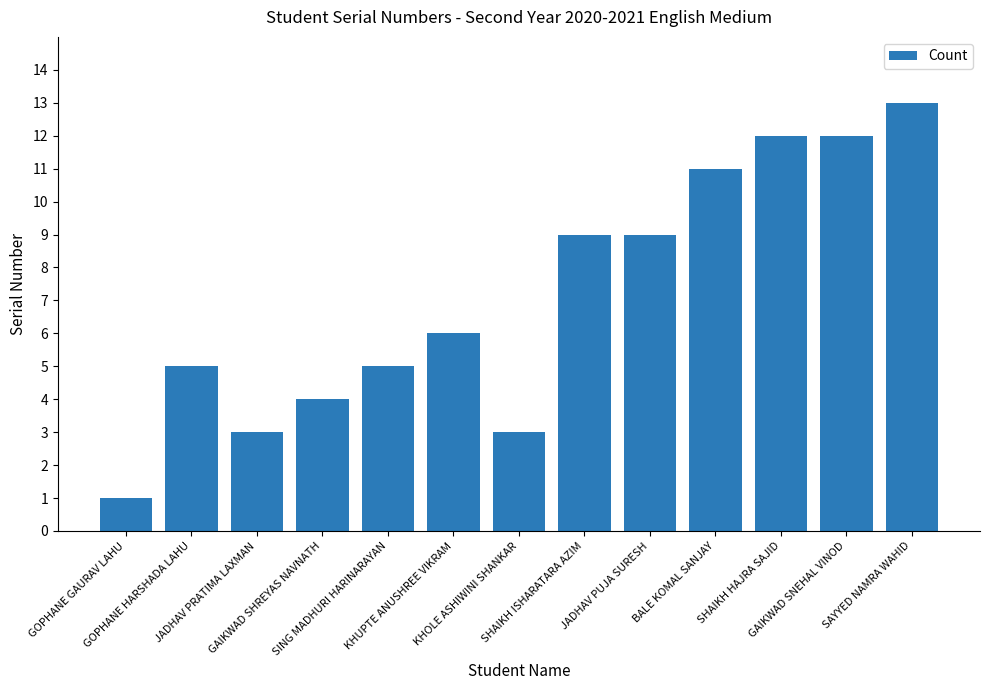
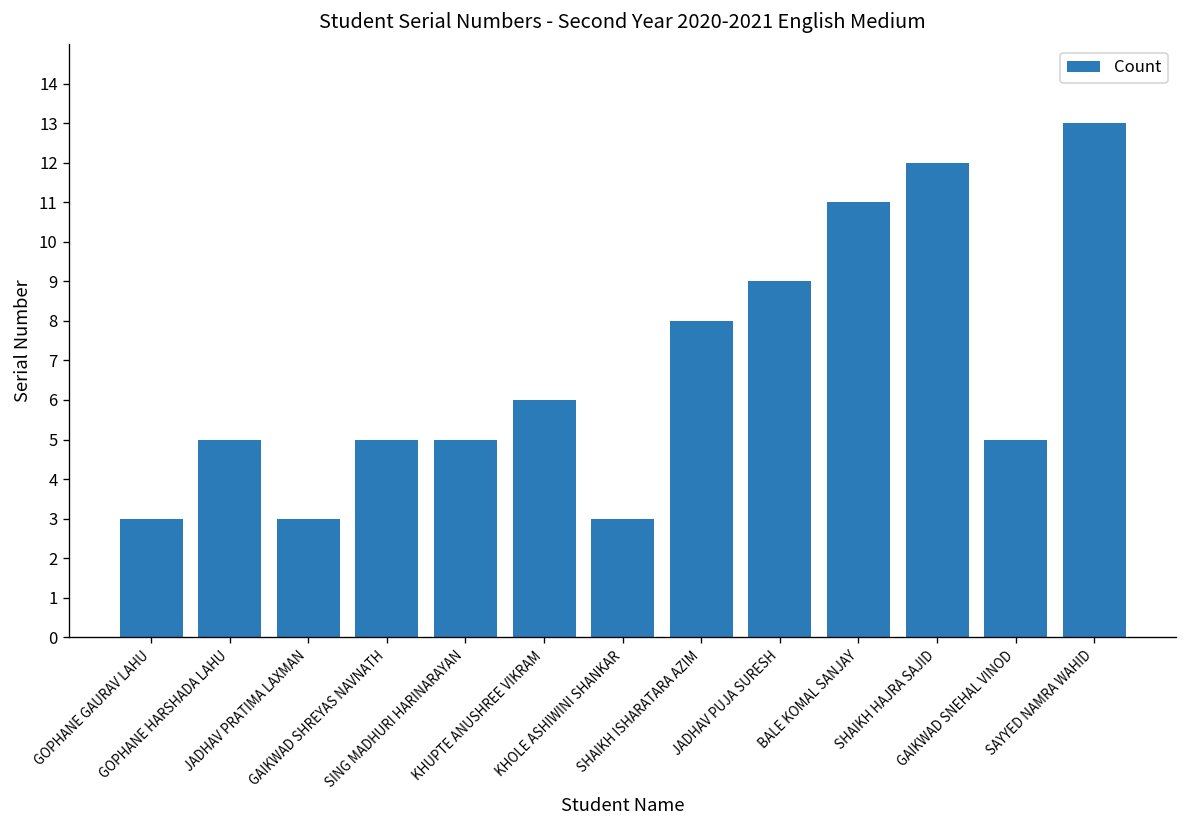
GOPHANE GAURAV LAHU: 1 -> 3
GAIKWAD SHREYAS NAVNATH: 4 -> 5
SHAIKH ISHARATARA AZIM: 9 -> 8
GAIKWAD SNEHAL VINOD: 12 -> 5
